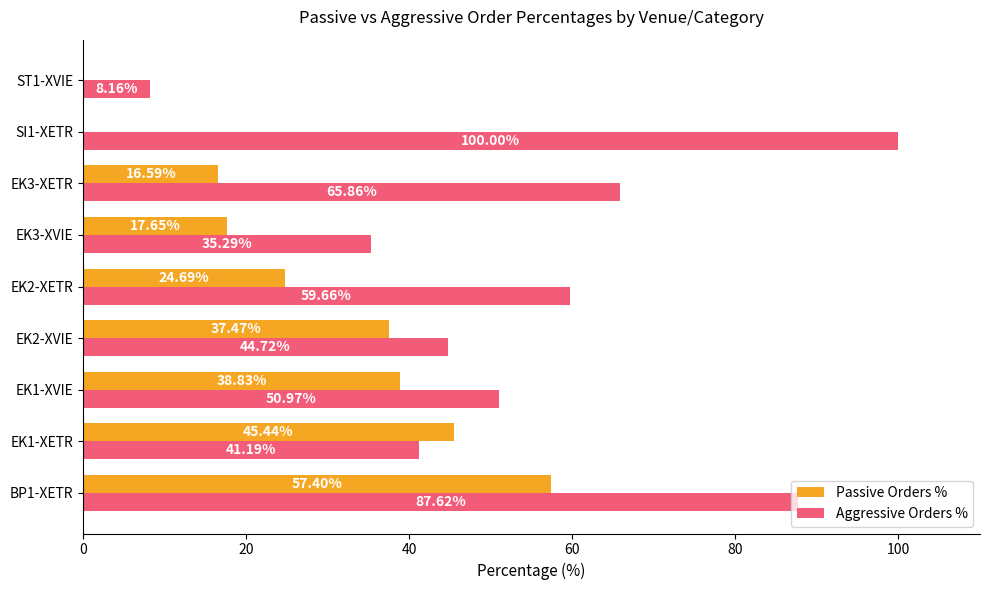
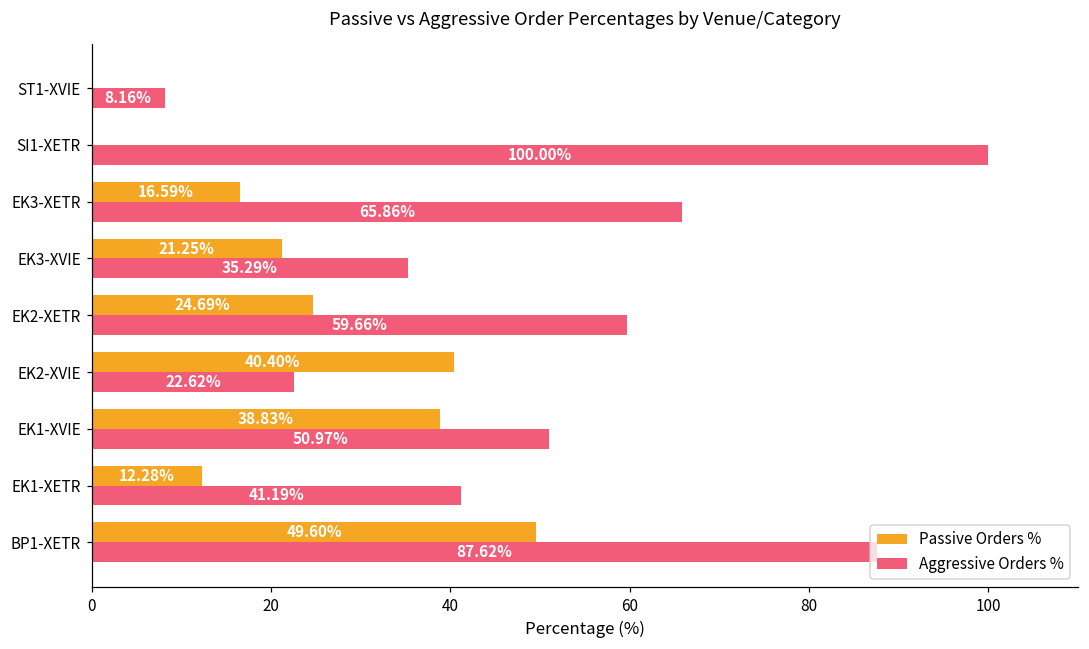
Passive Orders %, EK3-XVIE: 17.65% -> 21.25%
Passive Orders %, EK2-XVIE: 37.47% -> 40.40%
Aggressive Orders %, EK2-XVIE: 44.72% -> 22.62%
Passive Orders %, EK1-XETR: 45.44% -> 12.28%
Passive Orders %, BP1-XETR: 57.40% -> 49.60%
